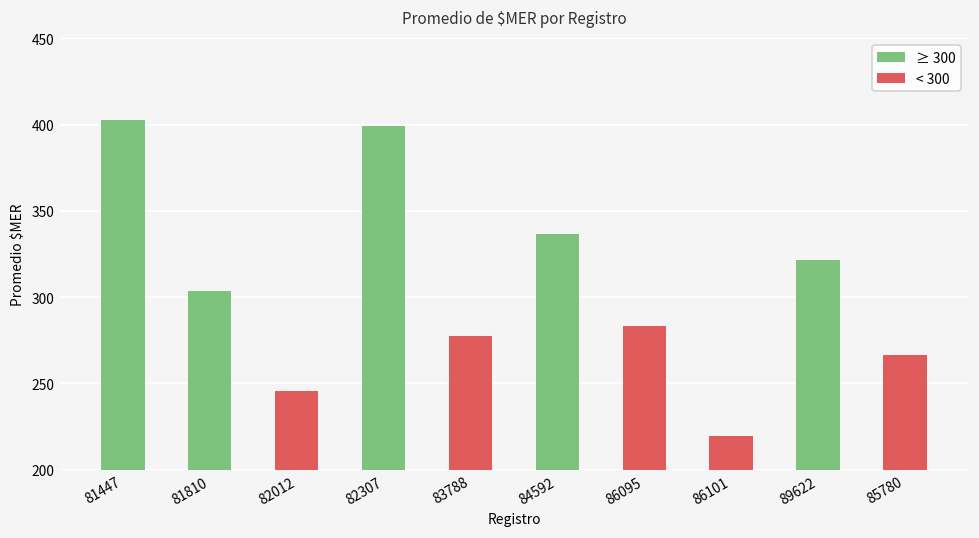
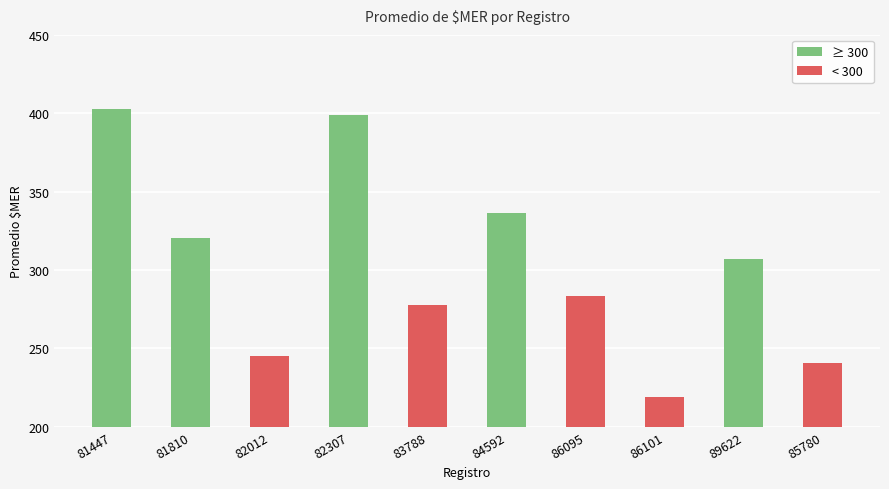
81810: 303 -> 320
89622: 321 -> 307
85780: 266 -> 241
